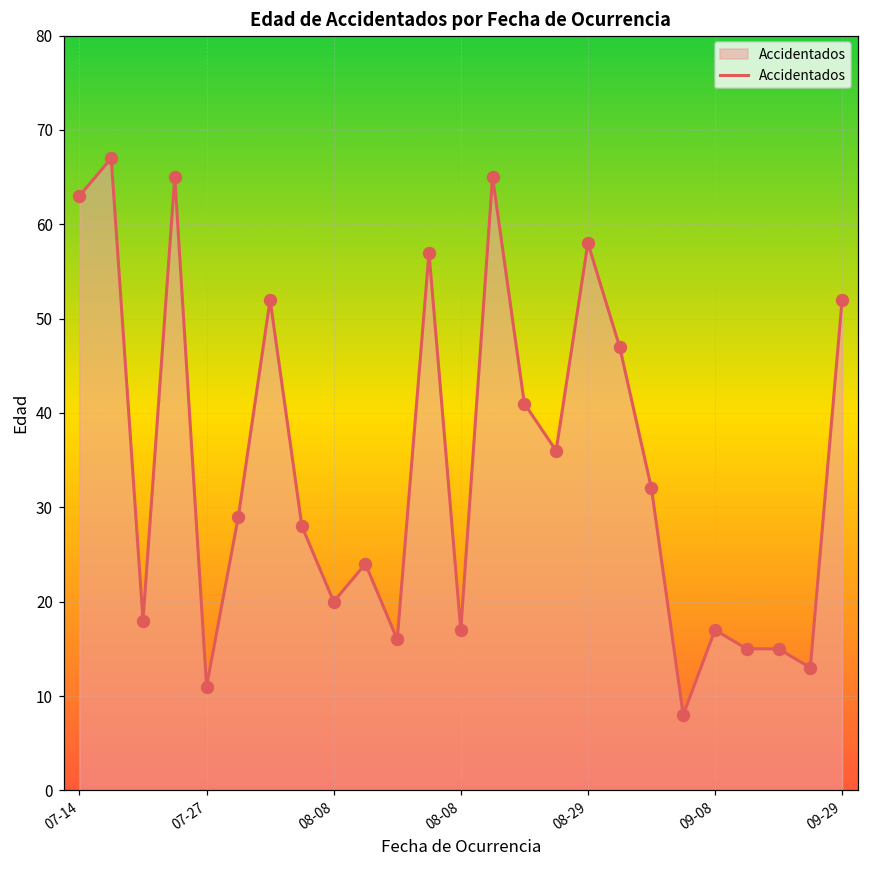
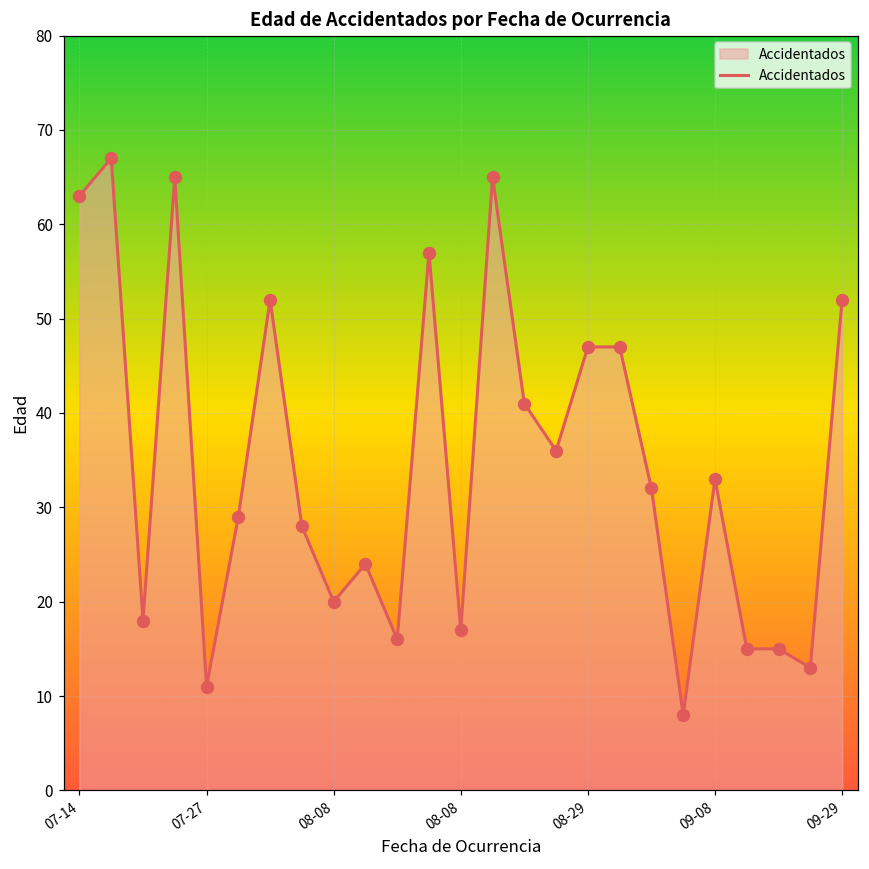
08-29: 58 -> 47
09-08: 17 -> 33
